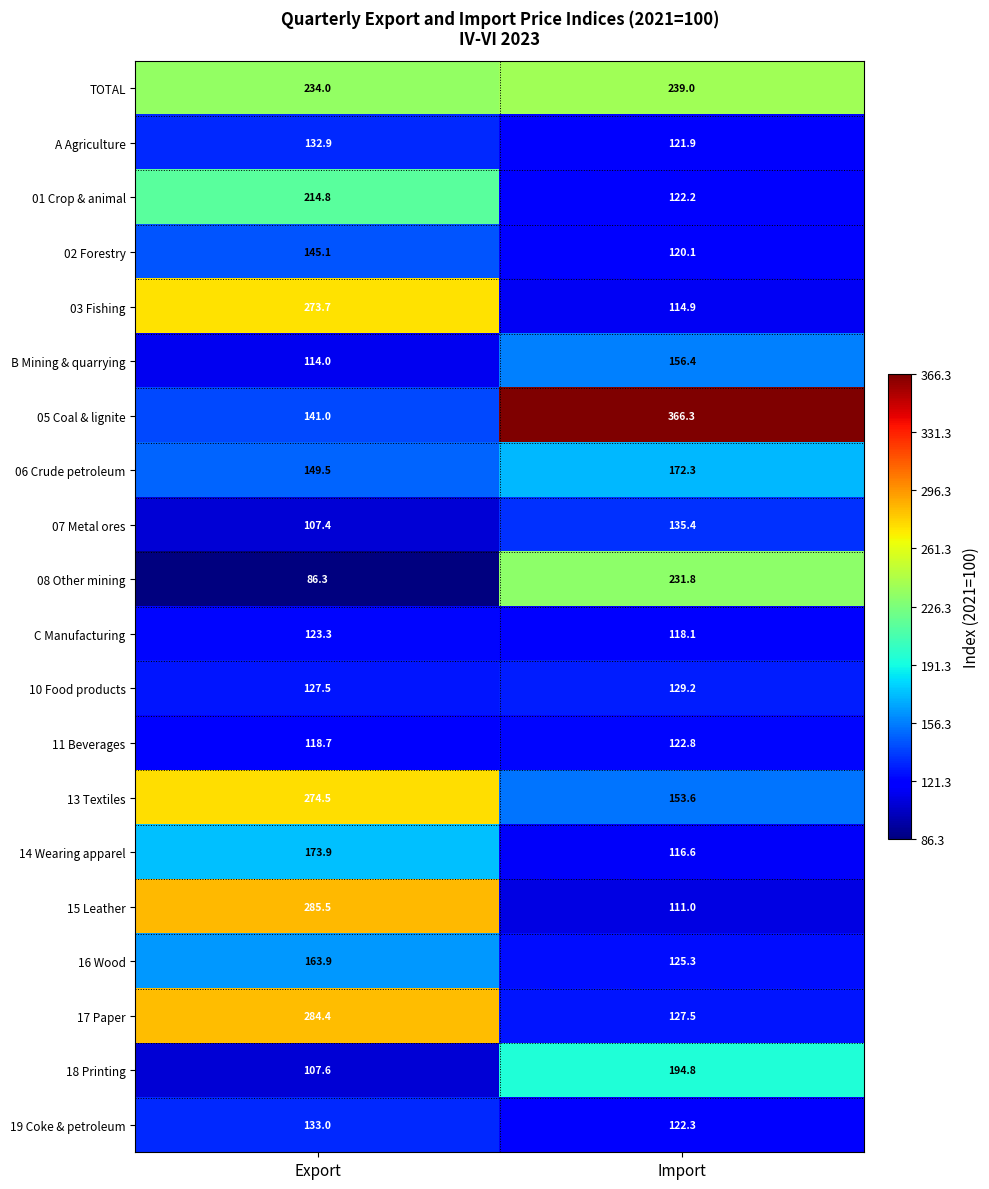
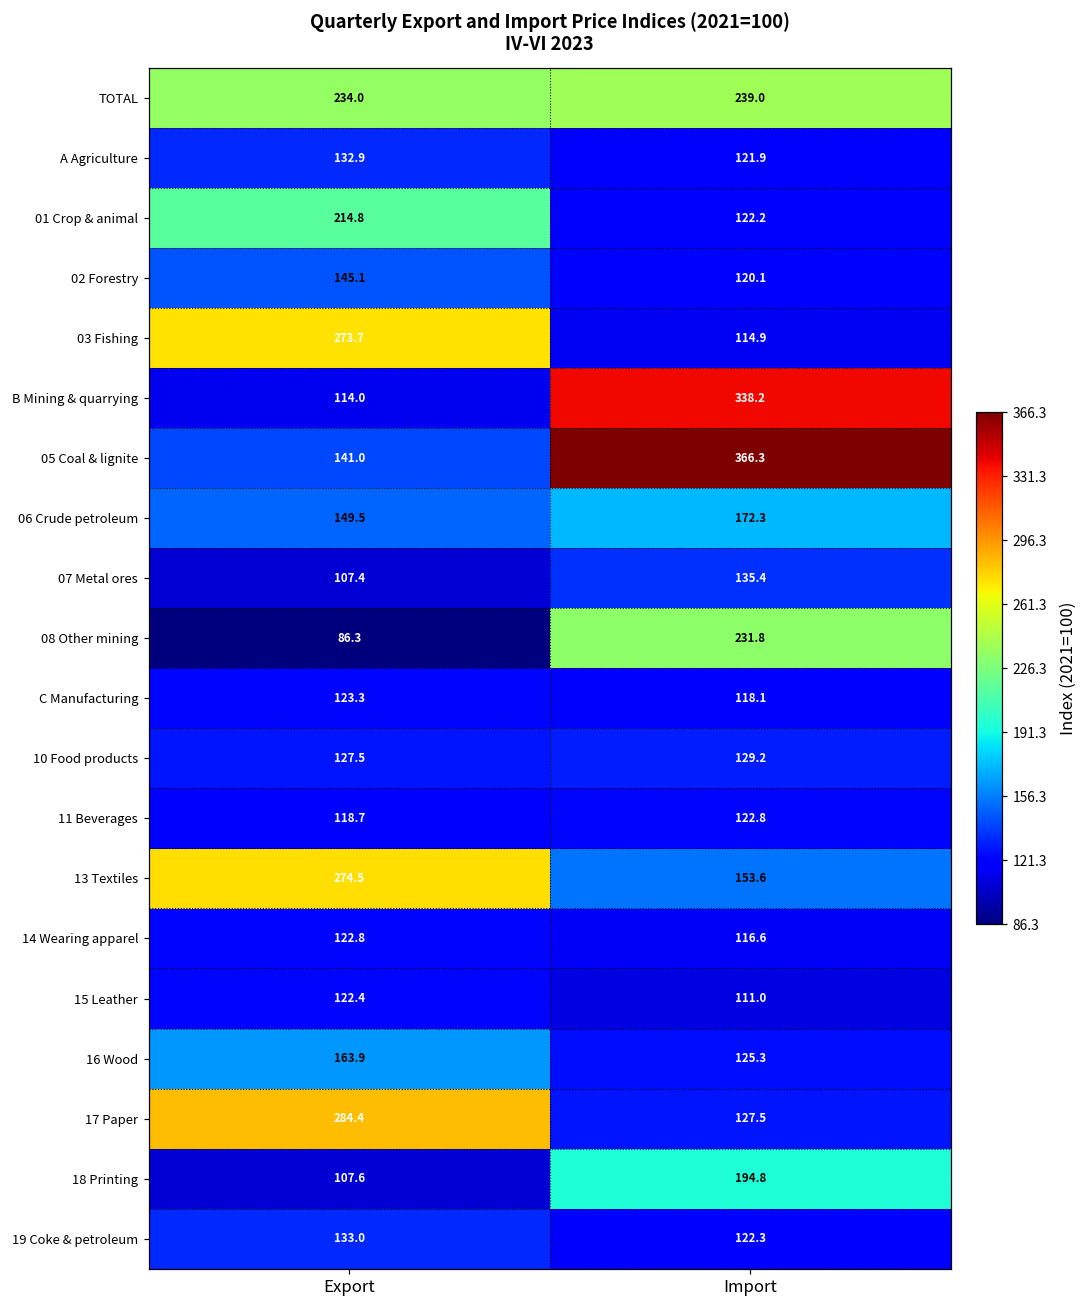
B Mining & quarrying, Import: 156.4 -> 338.2
14 Wearing apparel, Export: 173.9 -> 122.8
15 Leather, Export: 285.5 -> 122.4
